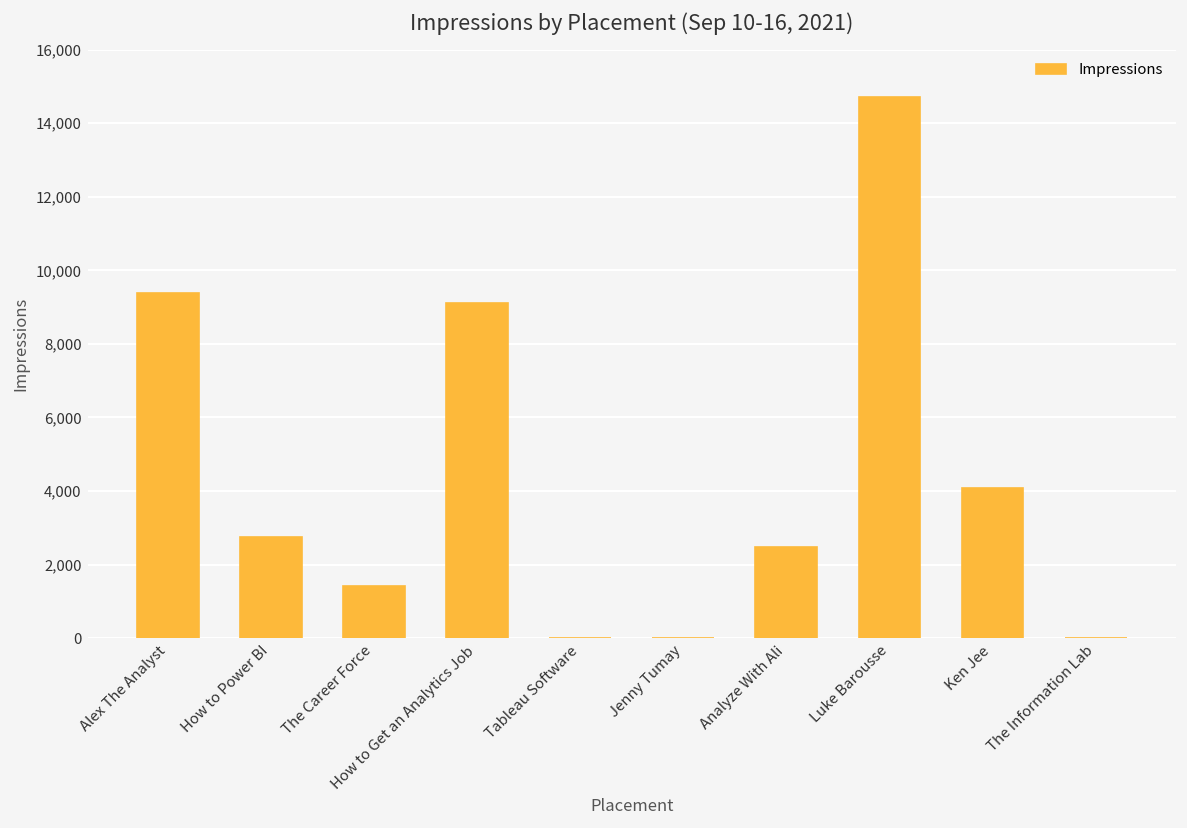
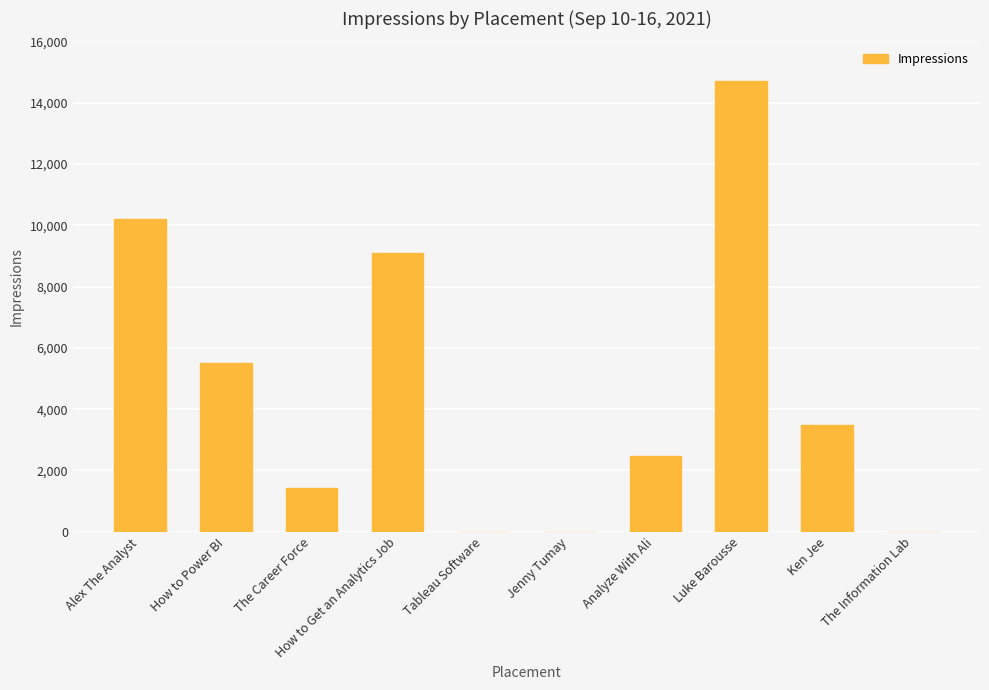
Alex The Analyst: 9,400 -> 10,200
How to Power BI: 2,800 -> 5,500
Ken Jee: 4,100 -> 3,500
